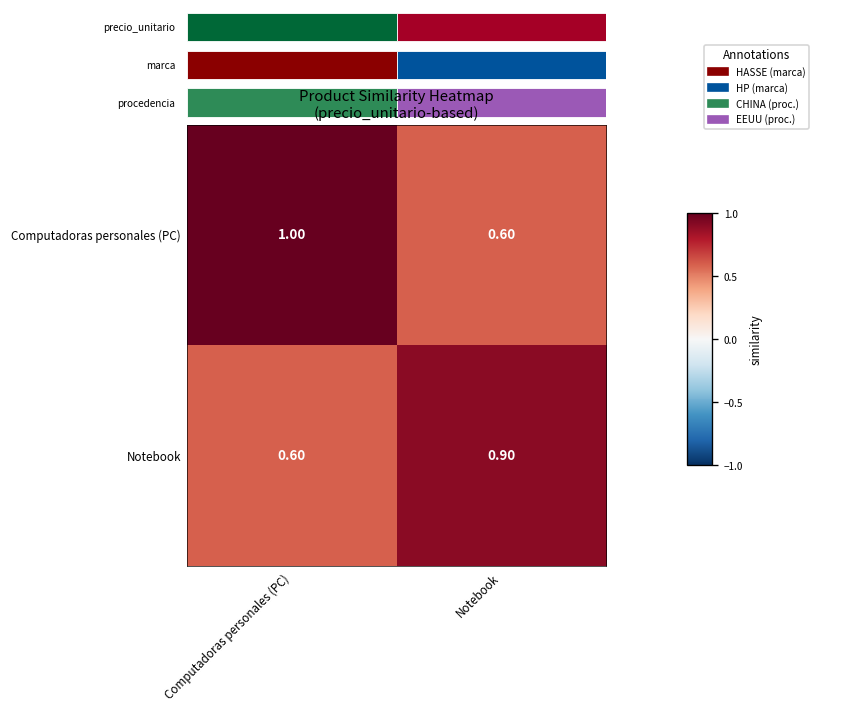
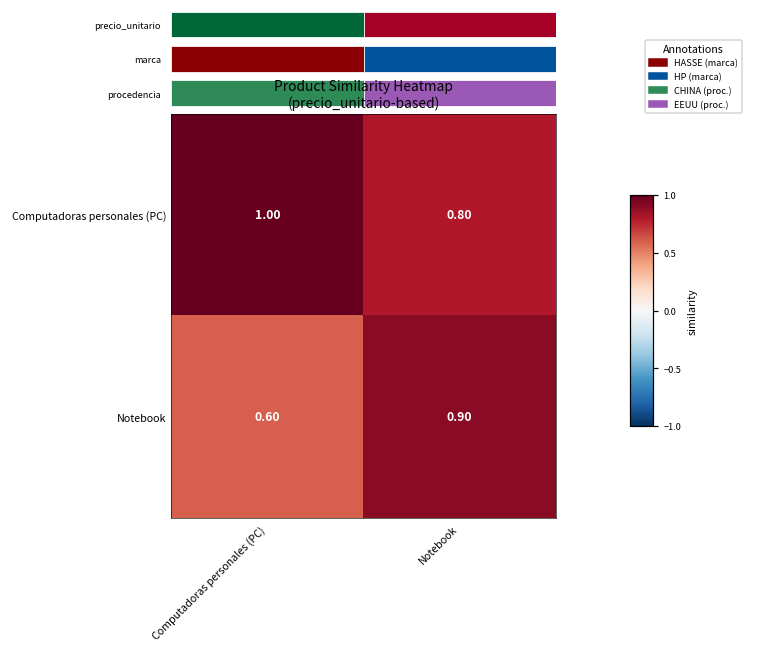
Product Similarity Heatmap (precio_unitario-based), Computadoras personales (PC), Notebook: 0.60 -> 0.80
